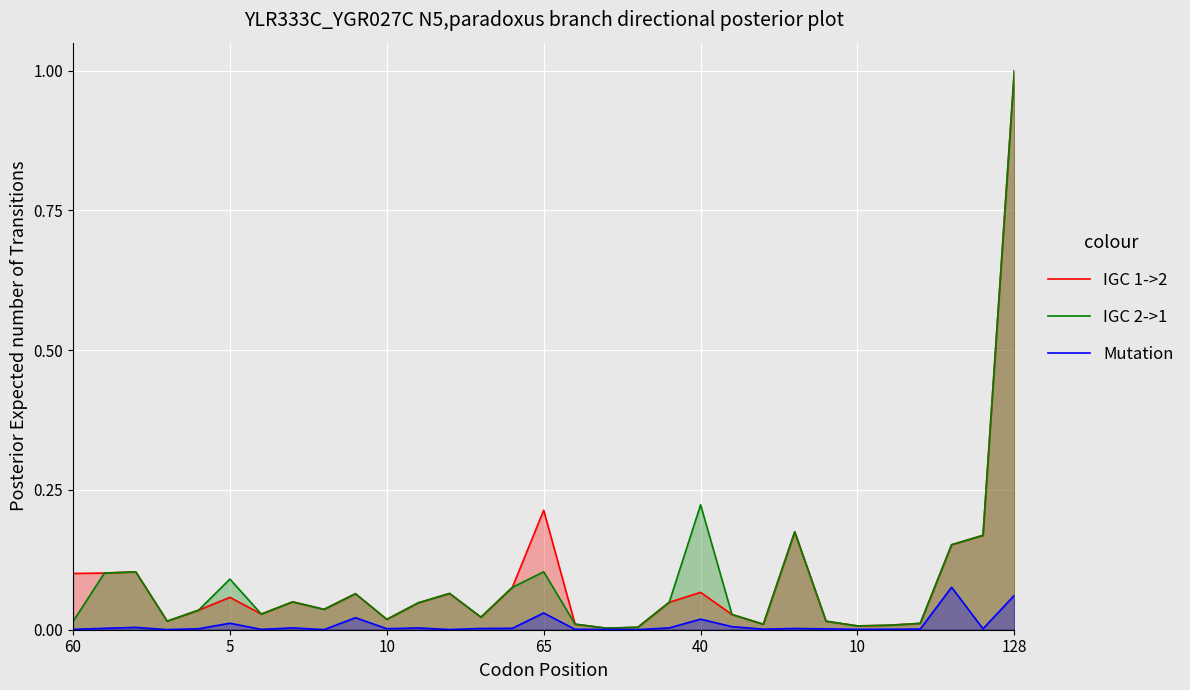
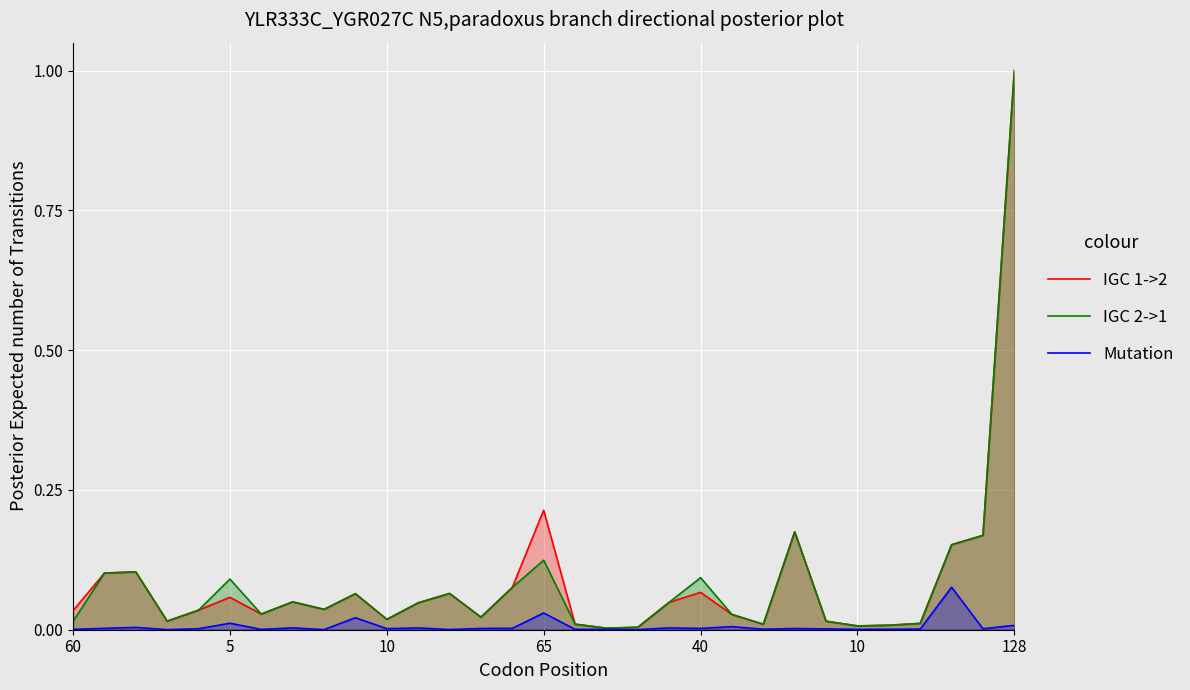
IGC 1->2, 60: 0.10 -> 0.03
IGC 2->1, 65: 0.10 -> 0.12
IGC 2->1, 40: 0.22 -> 0.09
Mutation, 40: 0.02 -> 0.00
Mutation, 128: 0.06 -> 0.01
